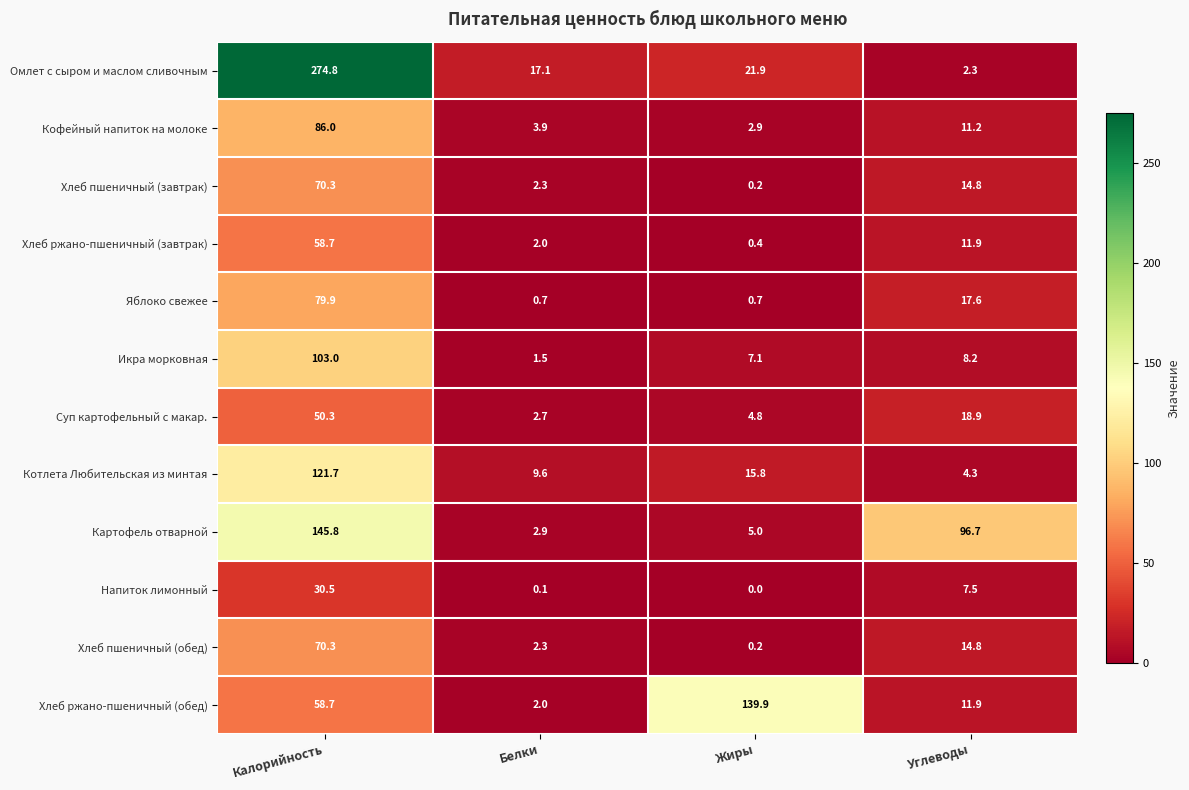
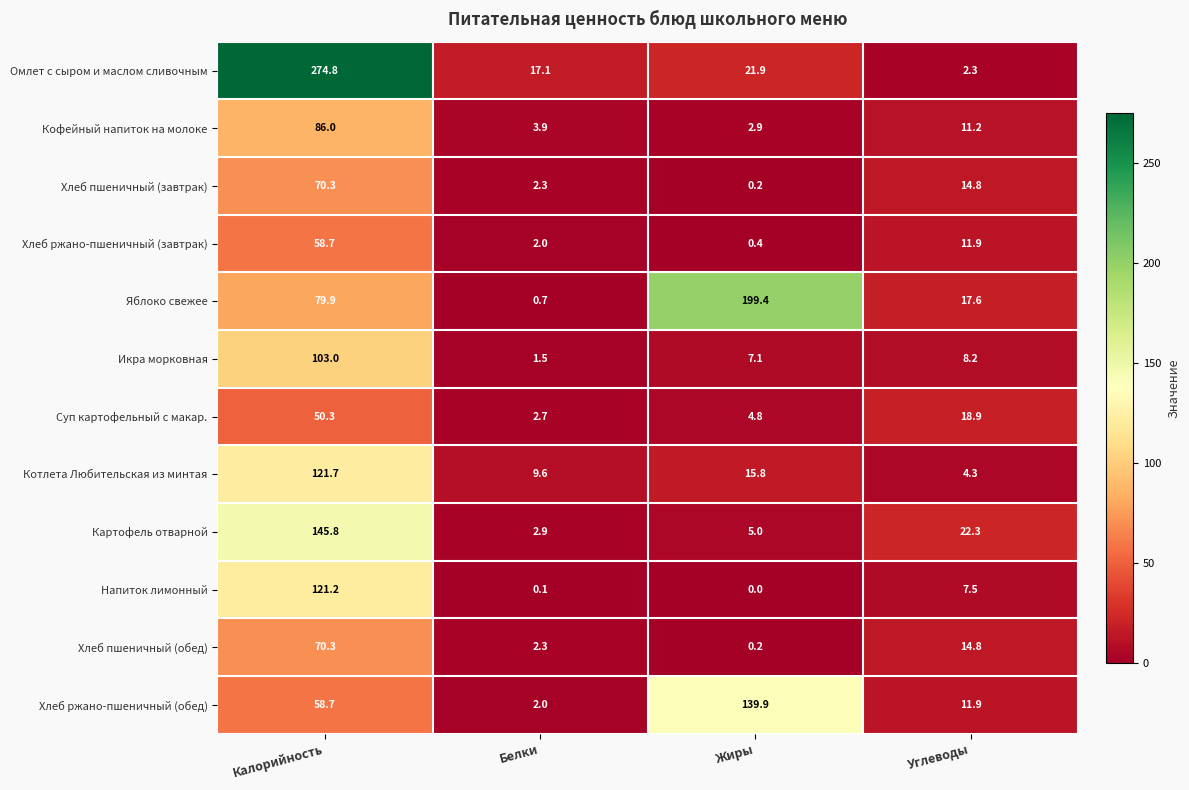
Яблоко свежее, Жиры: 0.7 -> 199.4
Картофель отварной, Углеводы: 96.7 -> 22.3
Напиток лимонный, Калорийность: 30.5 -> 121.2
